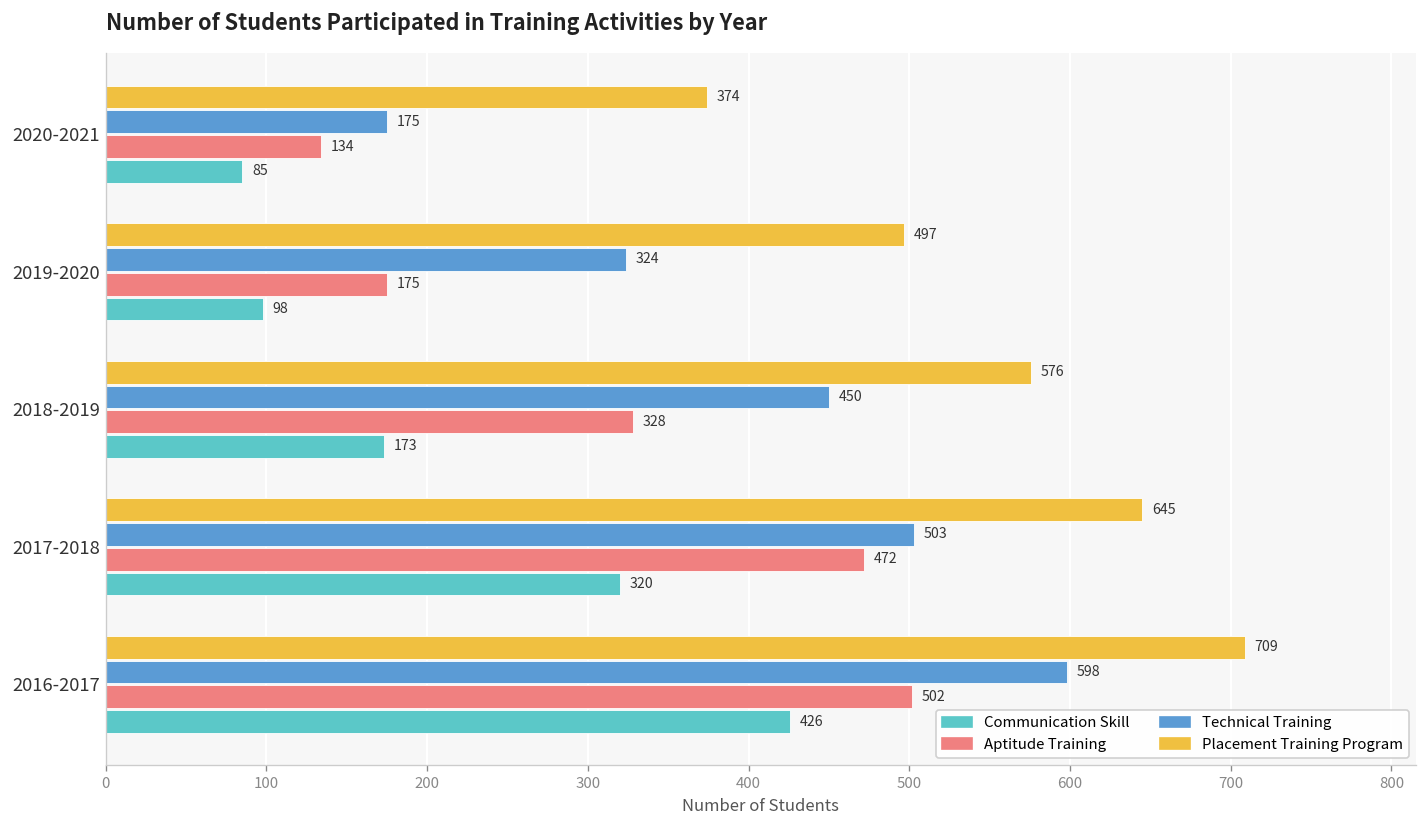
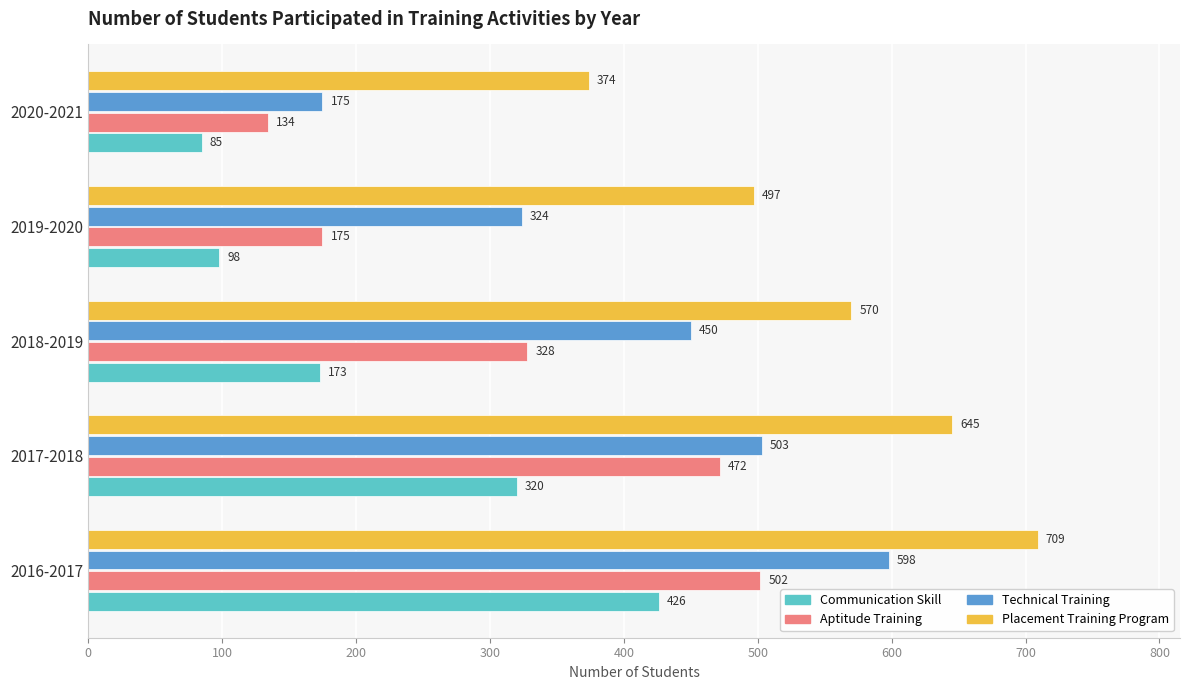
Placement Training Program, 2018-2019: 576 -> 570
